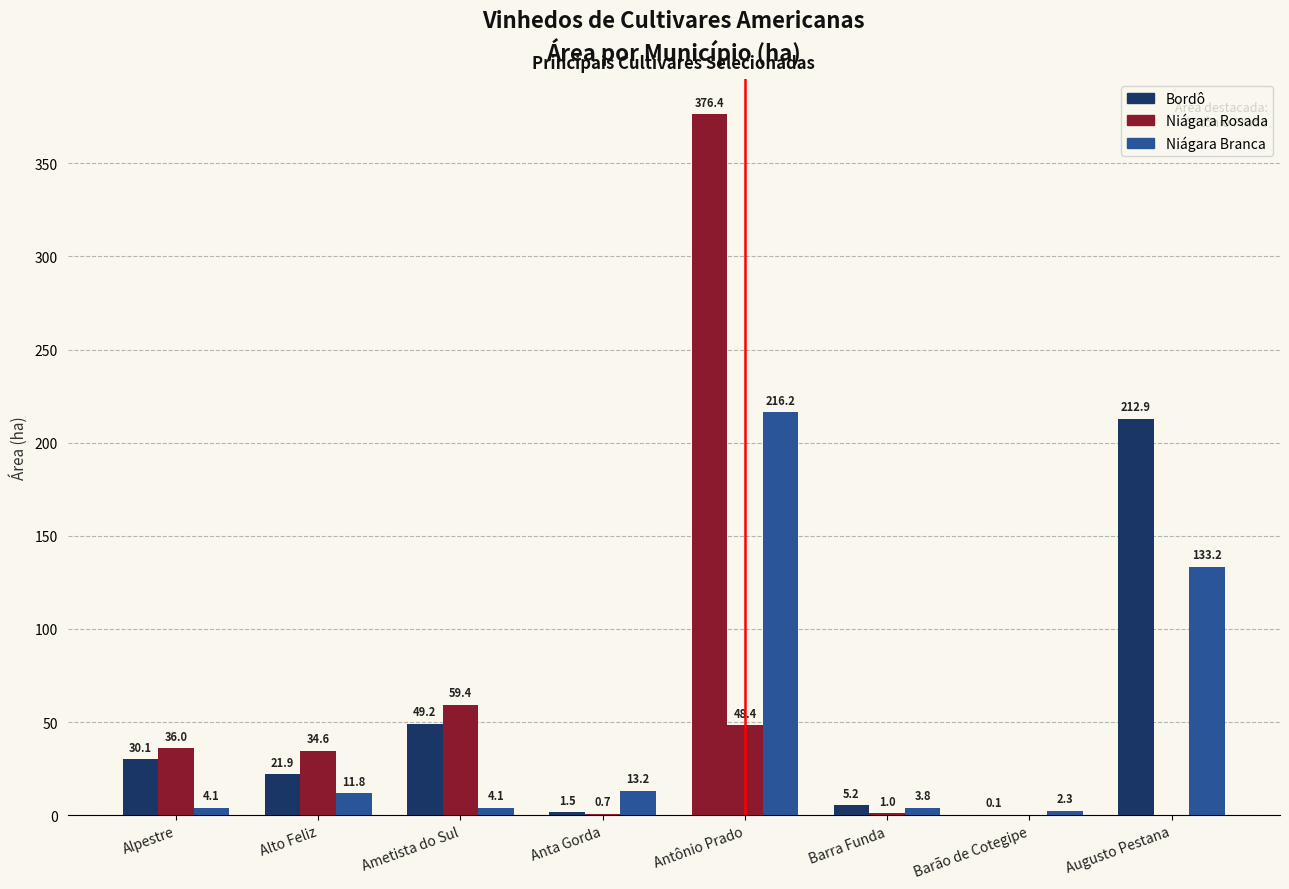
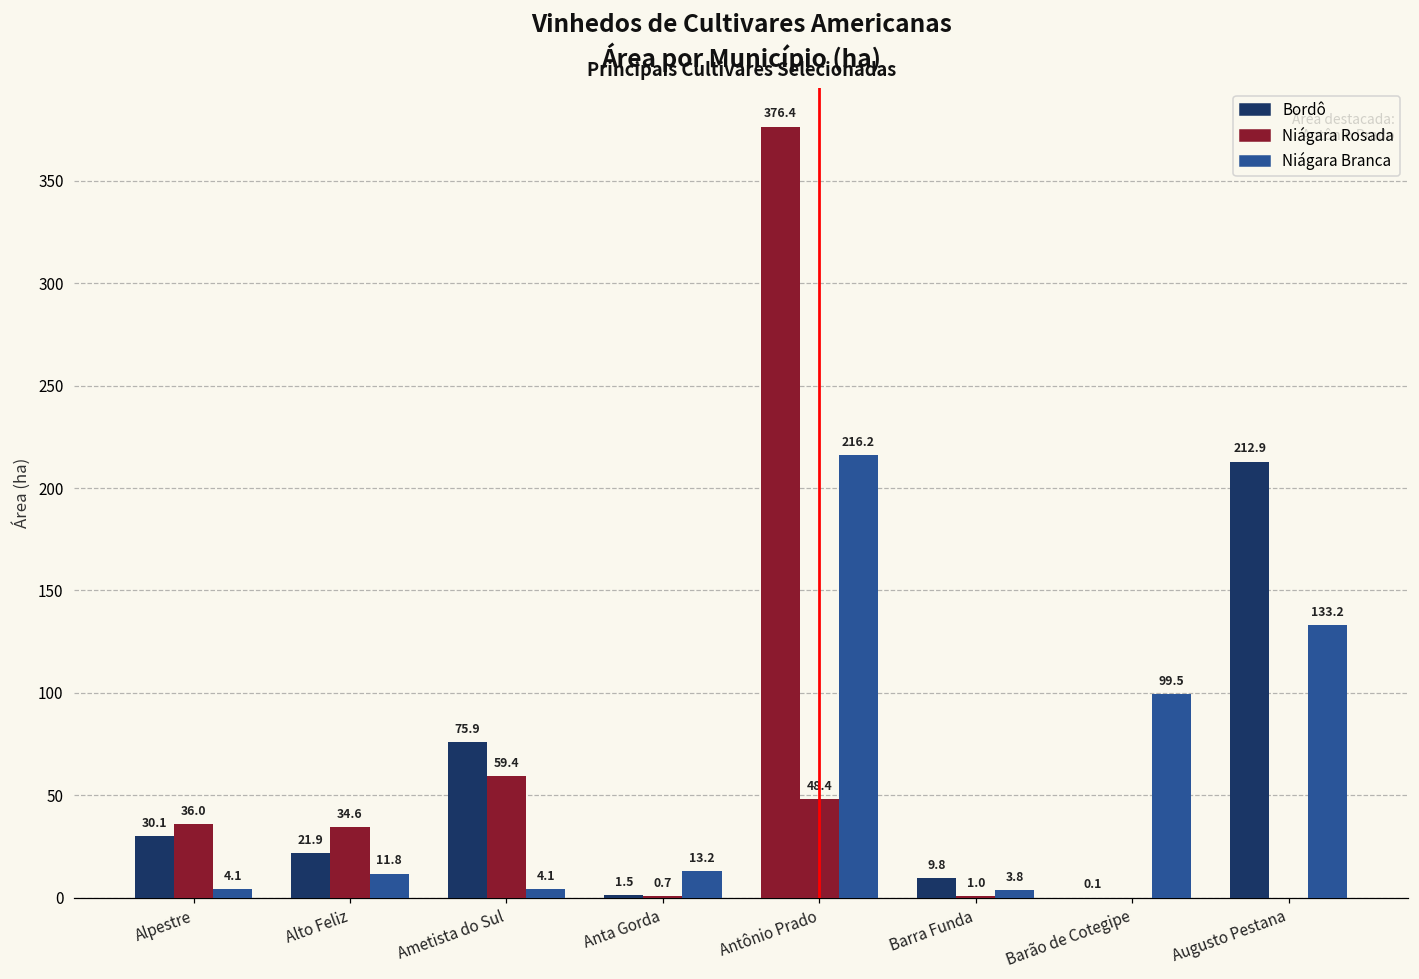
Bordô, Ametista do Sul: 49.2 -> 75.9
Bordô, Barra Funda: 5.2 -> 9.8
Niágara Branca, Barão de Cotegipe: 2.3 -> 99.5
